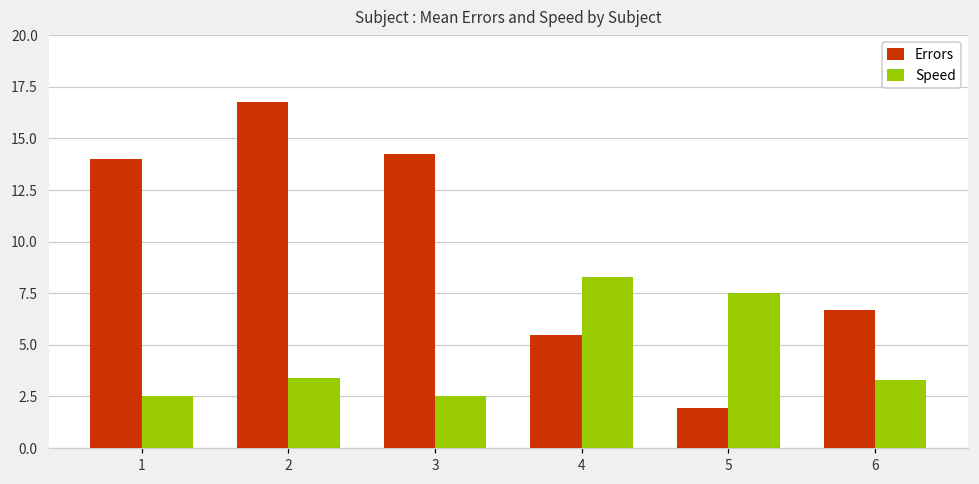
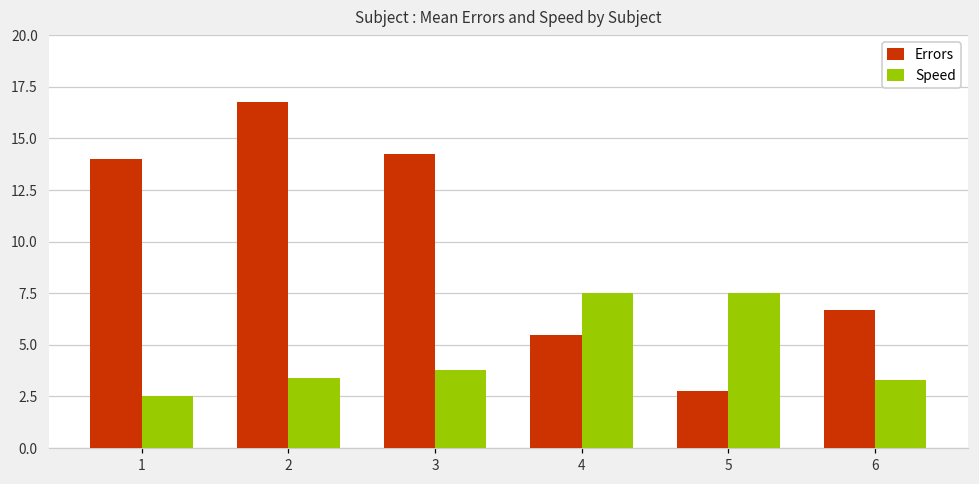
Speed, 3: 2.5 -> 3.8
Speed, 4: 8.3 -> 7.5
Errors, 5: 2.0 -> 2.8
